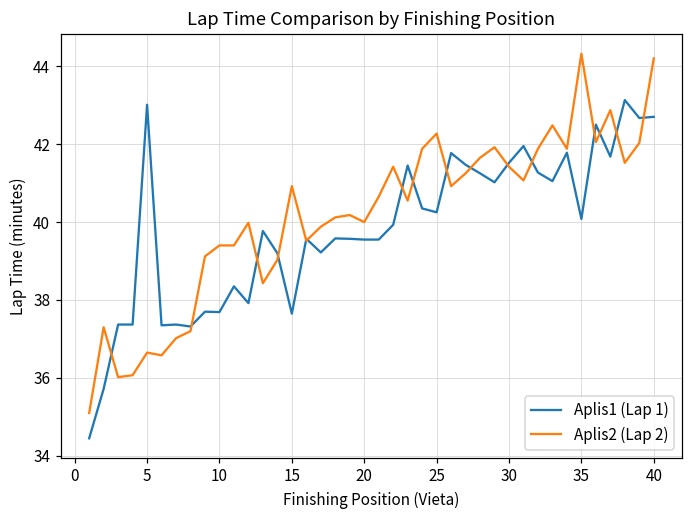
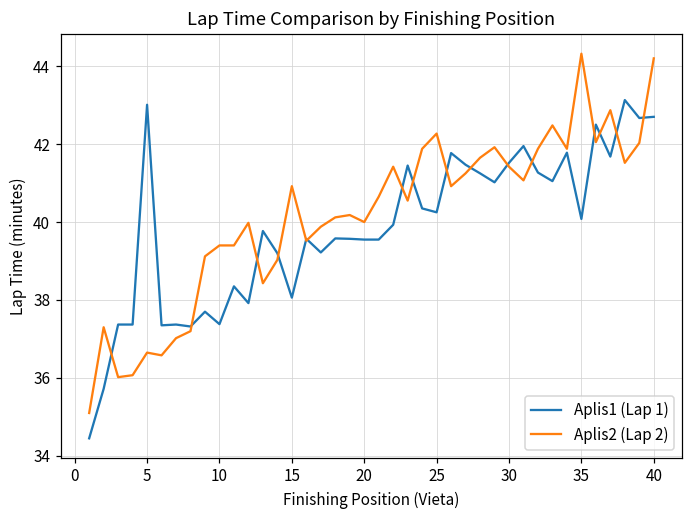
Aplis1 (Lap 1), 10: 37.7 -> 37.4
Aplis1 (Lap 1), 15: 37.7 -> 38.1
